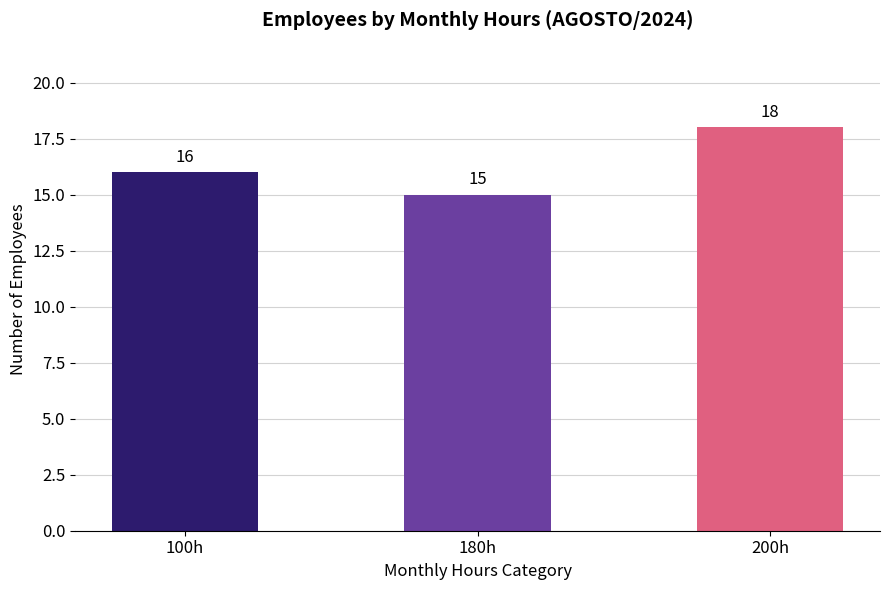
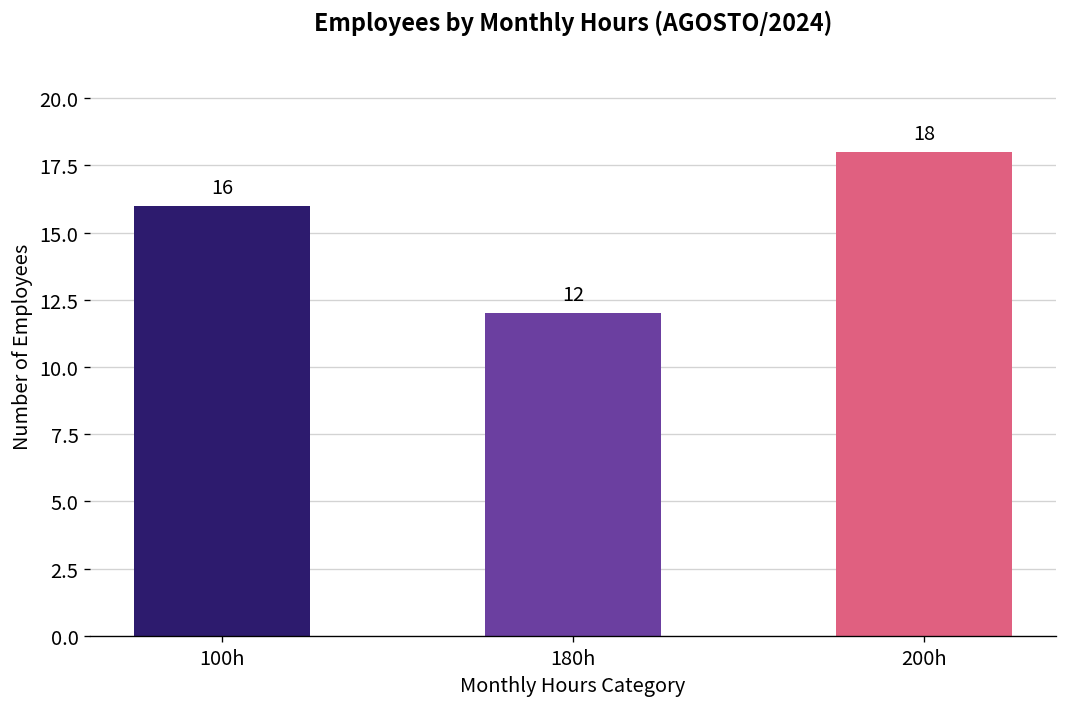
180h: 15 -> 12
